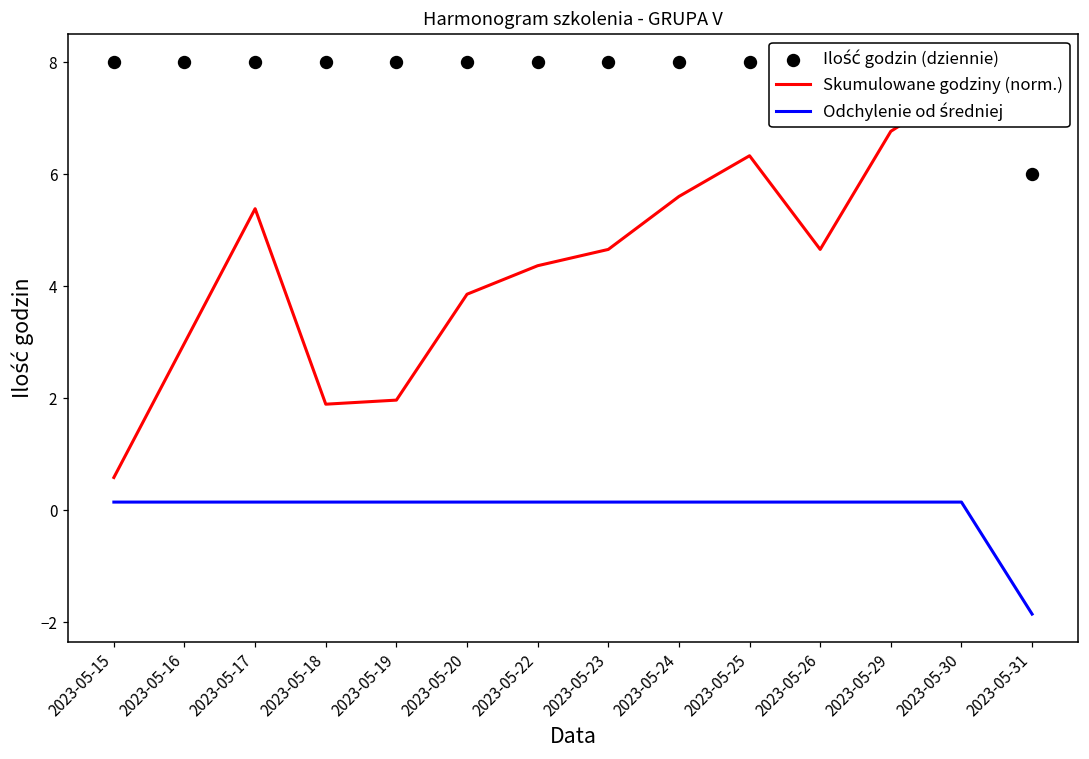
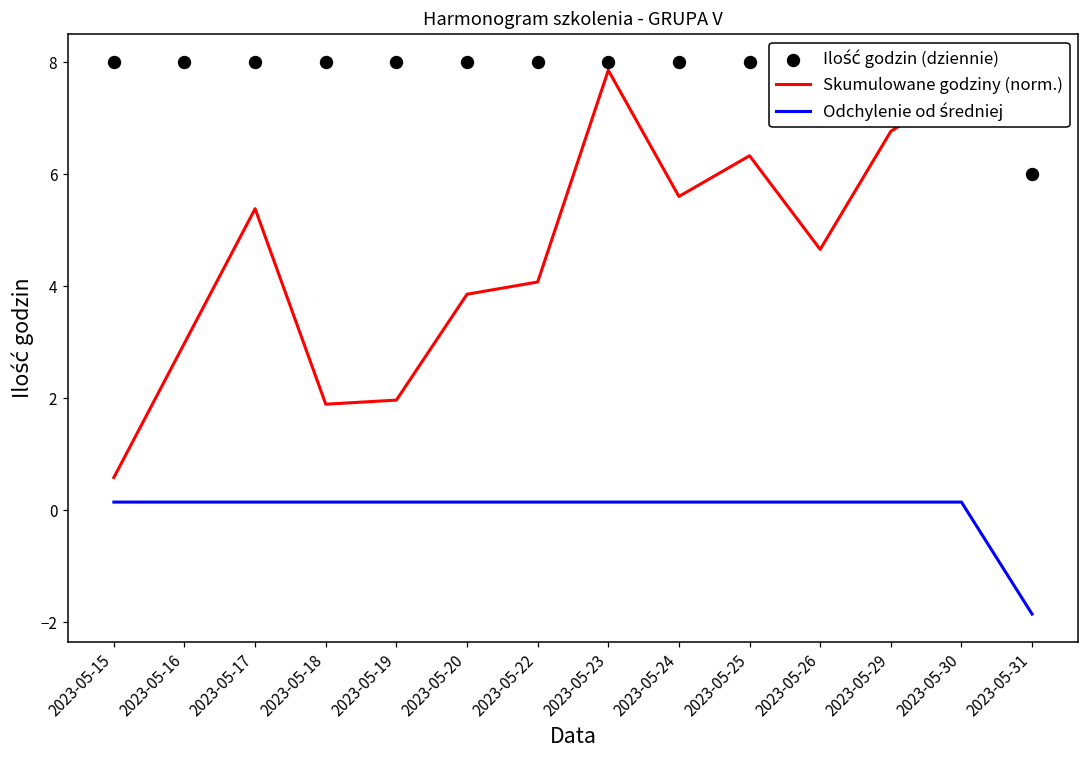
Skumulowane godziny (norm.), 2023-05-22: 4.4 -> 4.1
Skumulowane godziny (norm.), 2023-05-23: 4.7 -> 7.9
